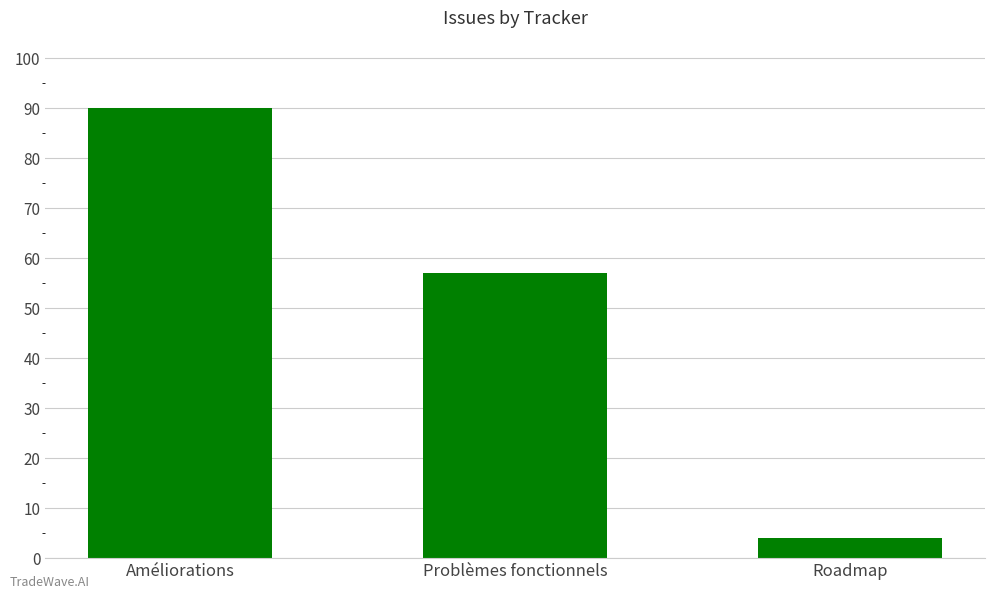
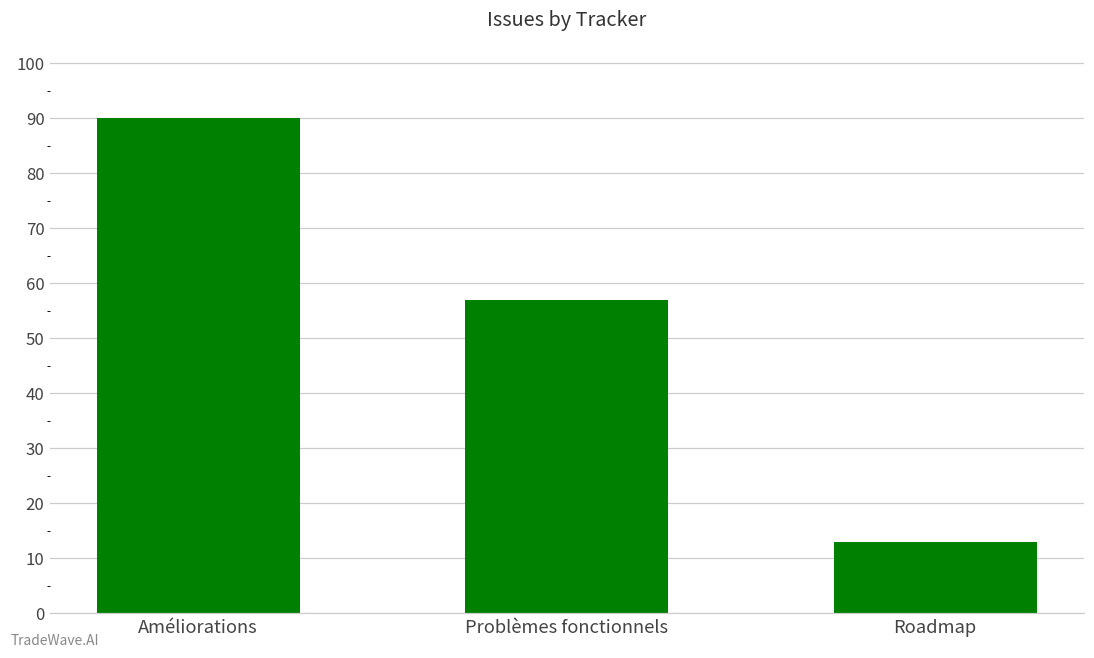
Roadmap: 4 -> 13
